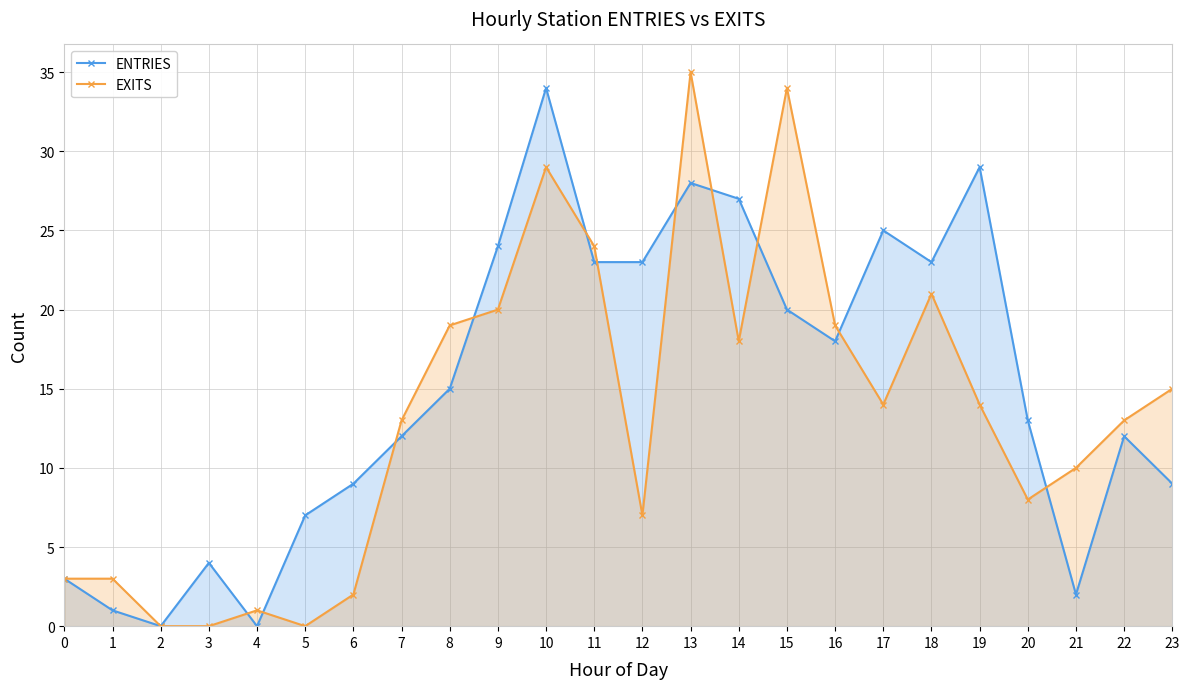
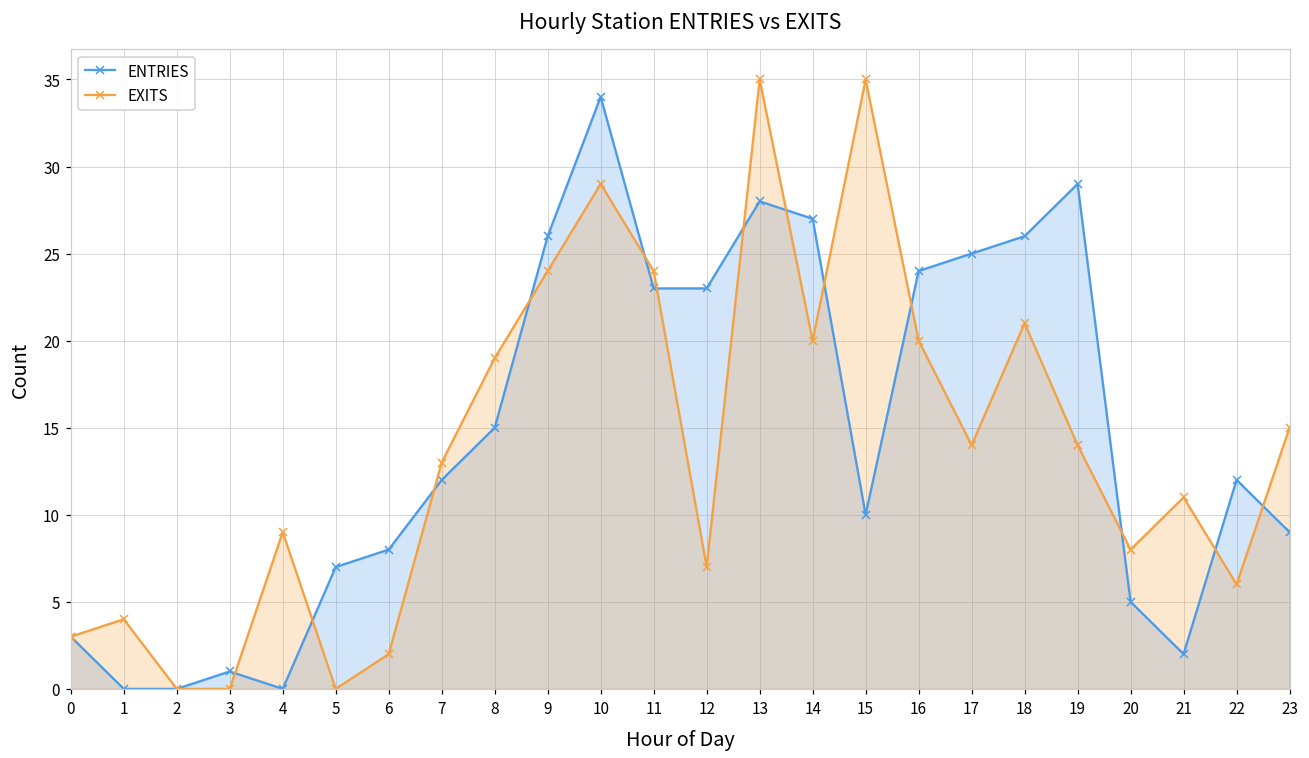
ENTRIES, 1: 1 -> 0
EXITS, 1: 3 -> 4
ENTRIES, 3: 4 -> 1
EXITS, 4: 1 -> 9
ENTRIES, 6: 9 -> 8
ENTRIES, 9: 24 -> 26
EXITS, 9: 20 -> 24
EXITS, 14: 18 -> 20
ENTRIES, 15: 20 -> 10
EXITS, 15: 34 -> 35
ENTRIES, 16: 18 -> 24
EXITS, 16: 19 -> 20
ENTRIES, 18: 23 -> 26
ENTRIES, 20: 13 -> 5
EXITS, 21: 10 -> 11
EXITS, 22: 13 -> 6
